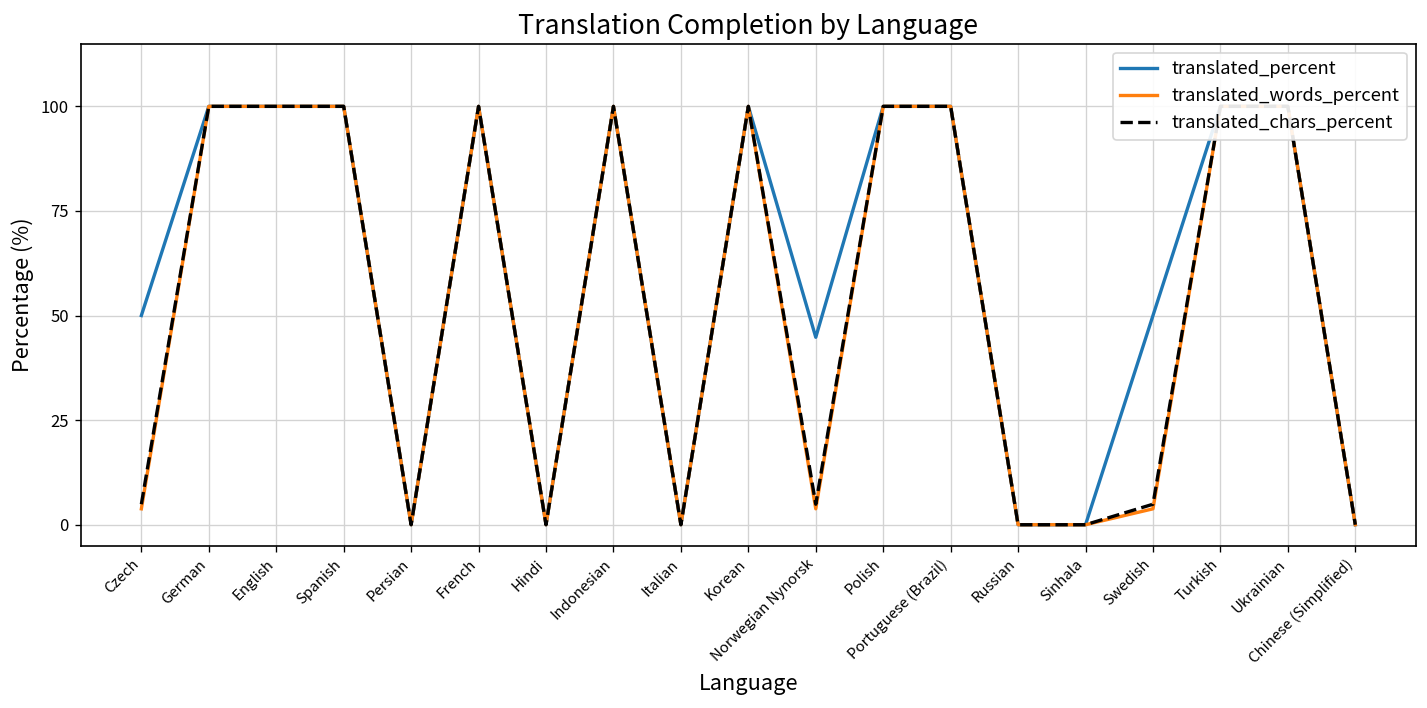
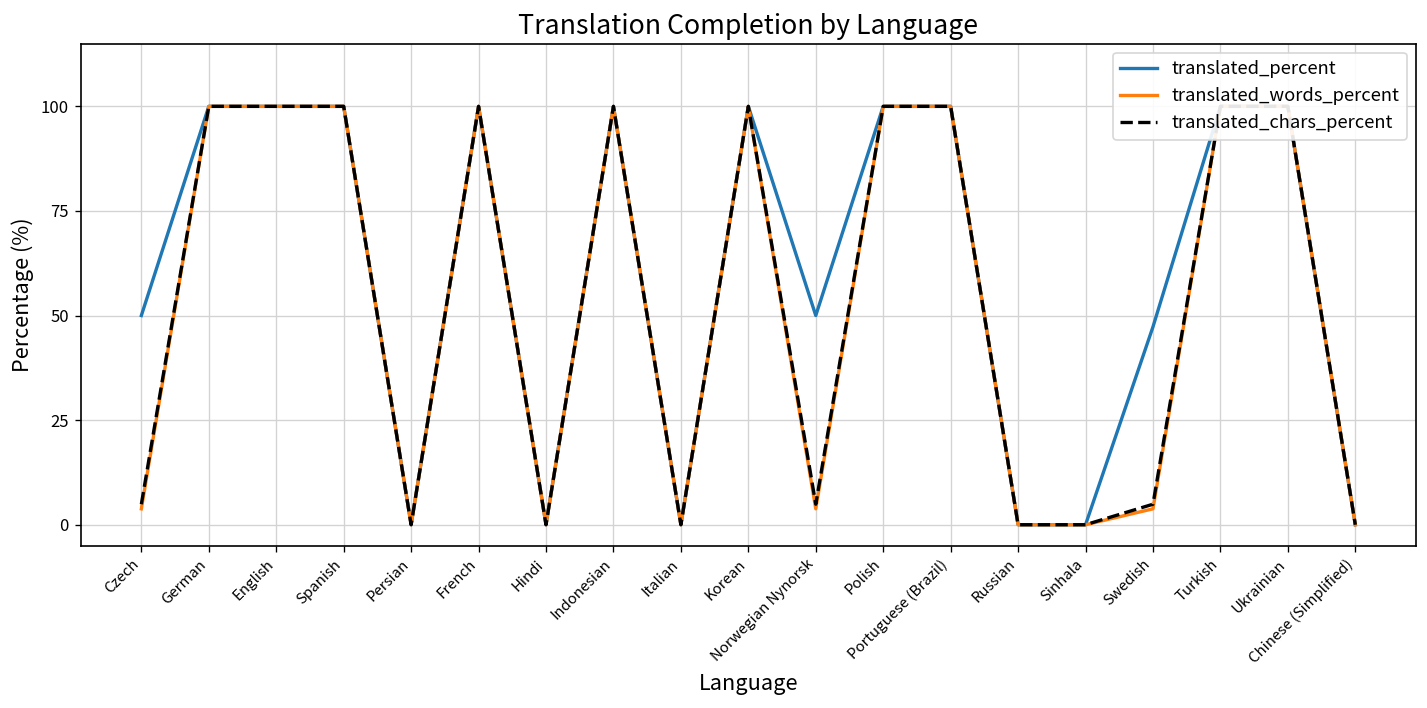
translated_percent, Norwegian Nynorsk: 45 -> 50
translated_percent, Swedish: 50 -> 47
